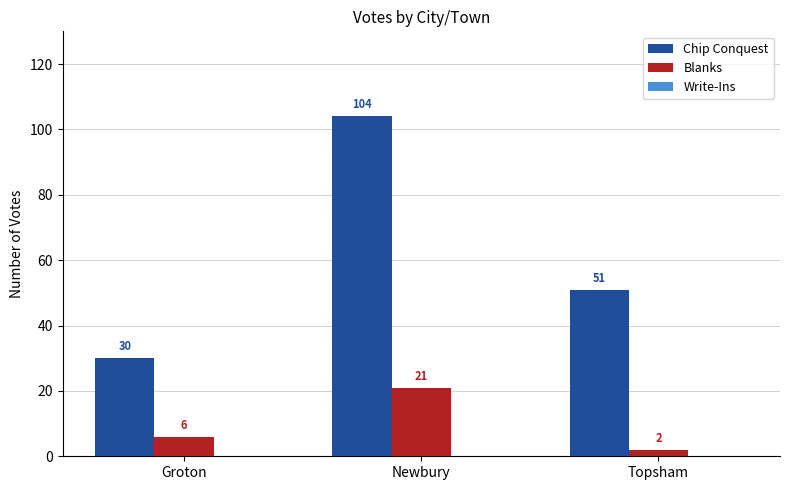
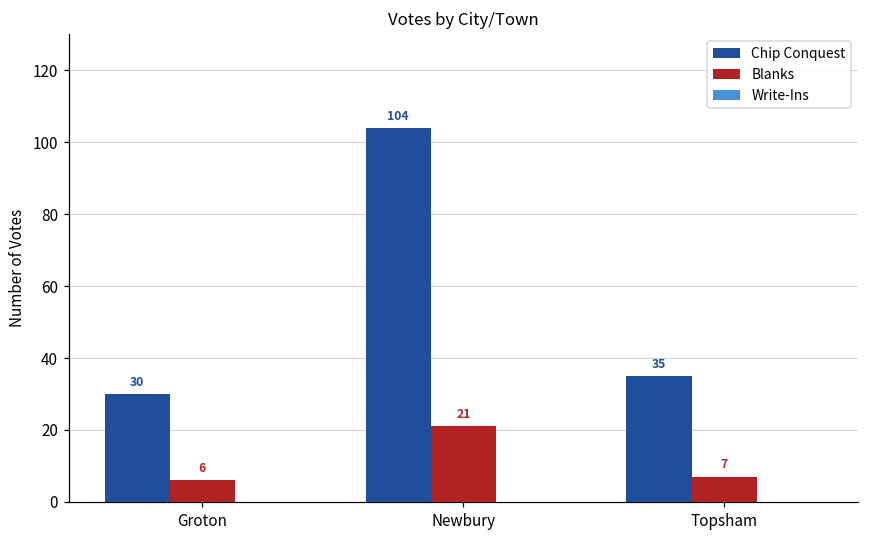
Chip Conquest, Topsham: 51 -> 35
Blanks, Topsham: 2 -> 7
